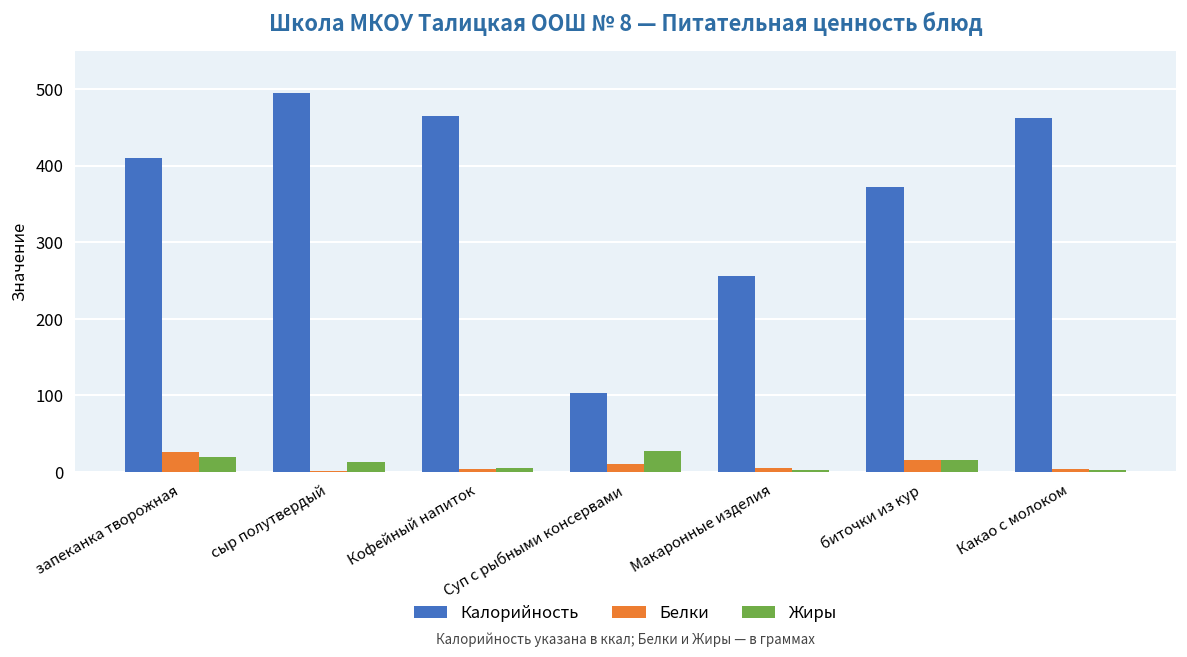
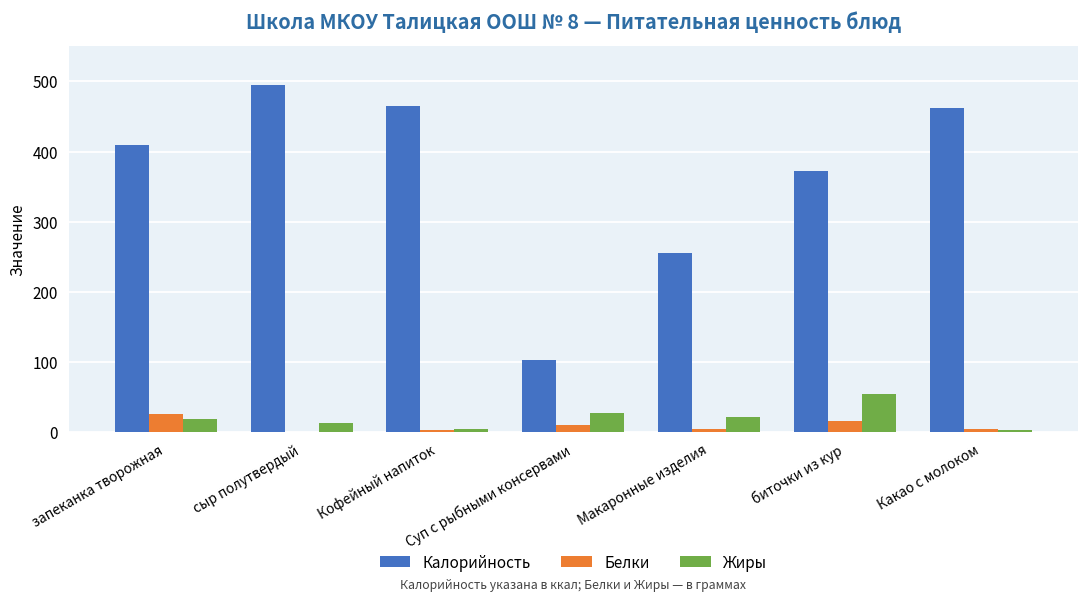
Жиры, Макаронные изделия: 0 -> 20
Жиры, биточки из кур: 20 -> 60
